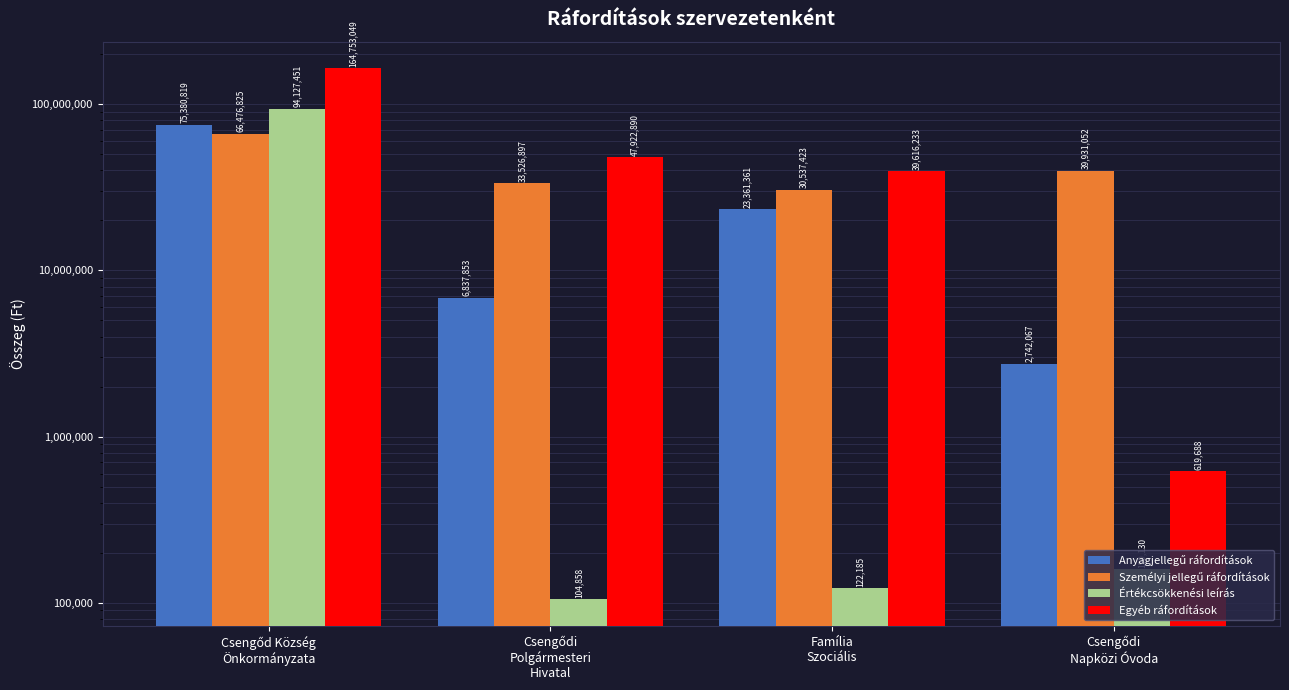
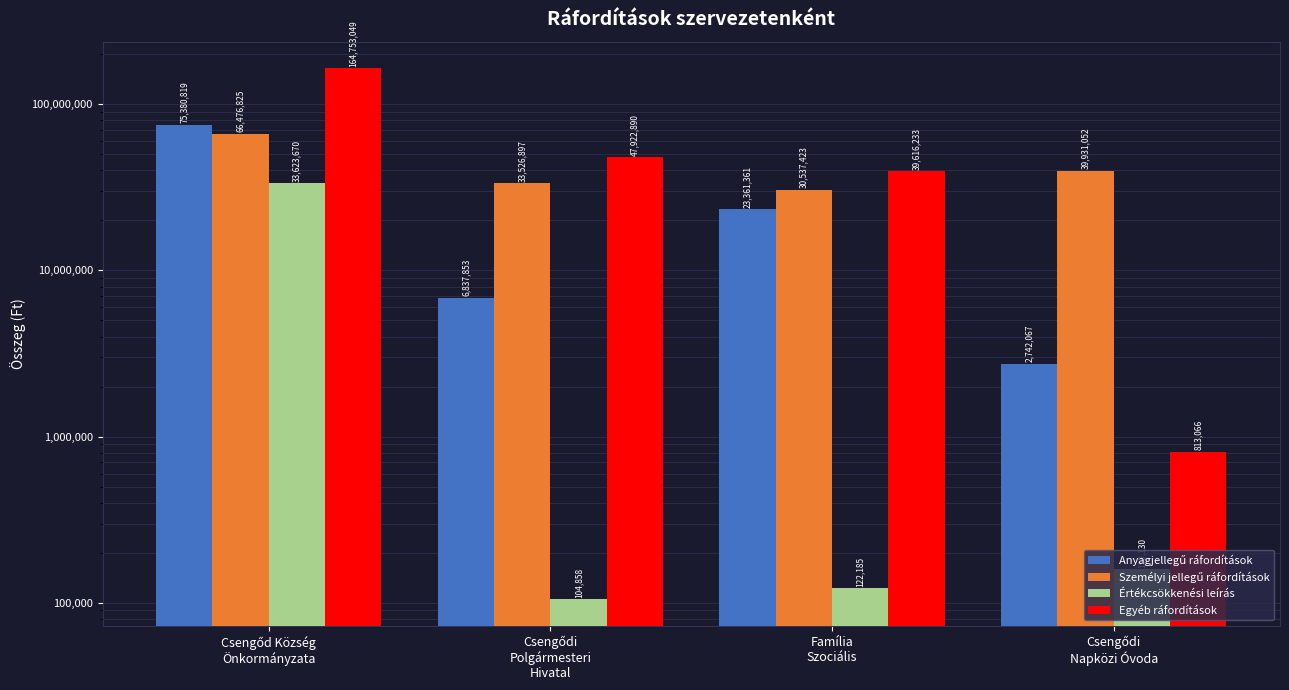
Értékcsökkenési leírás, Csengőd Község Önkormányzata: 94,127,451 -> 33,623,670
Egyéb ráfordítások, Csengődi Napközi Óvoda: 619,688 -> 813,066
